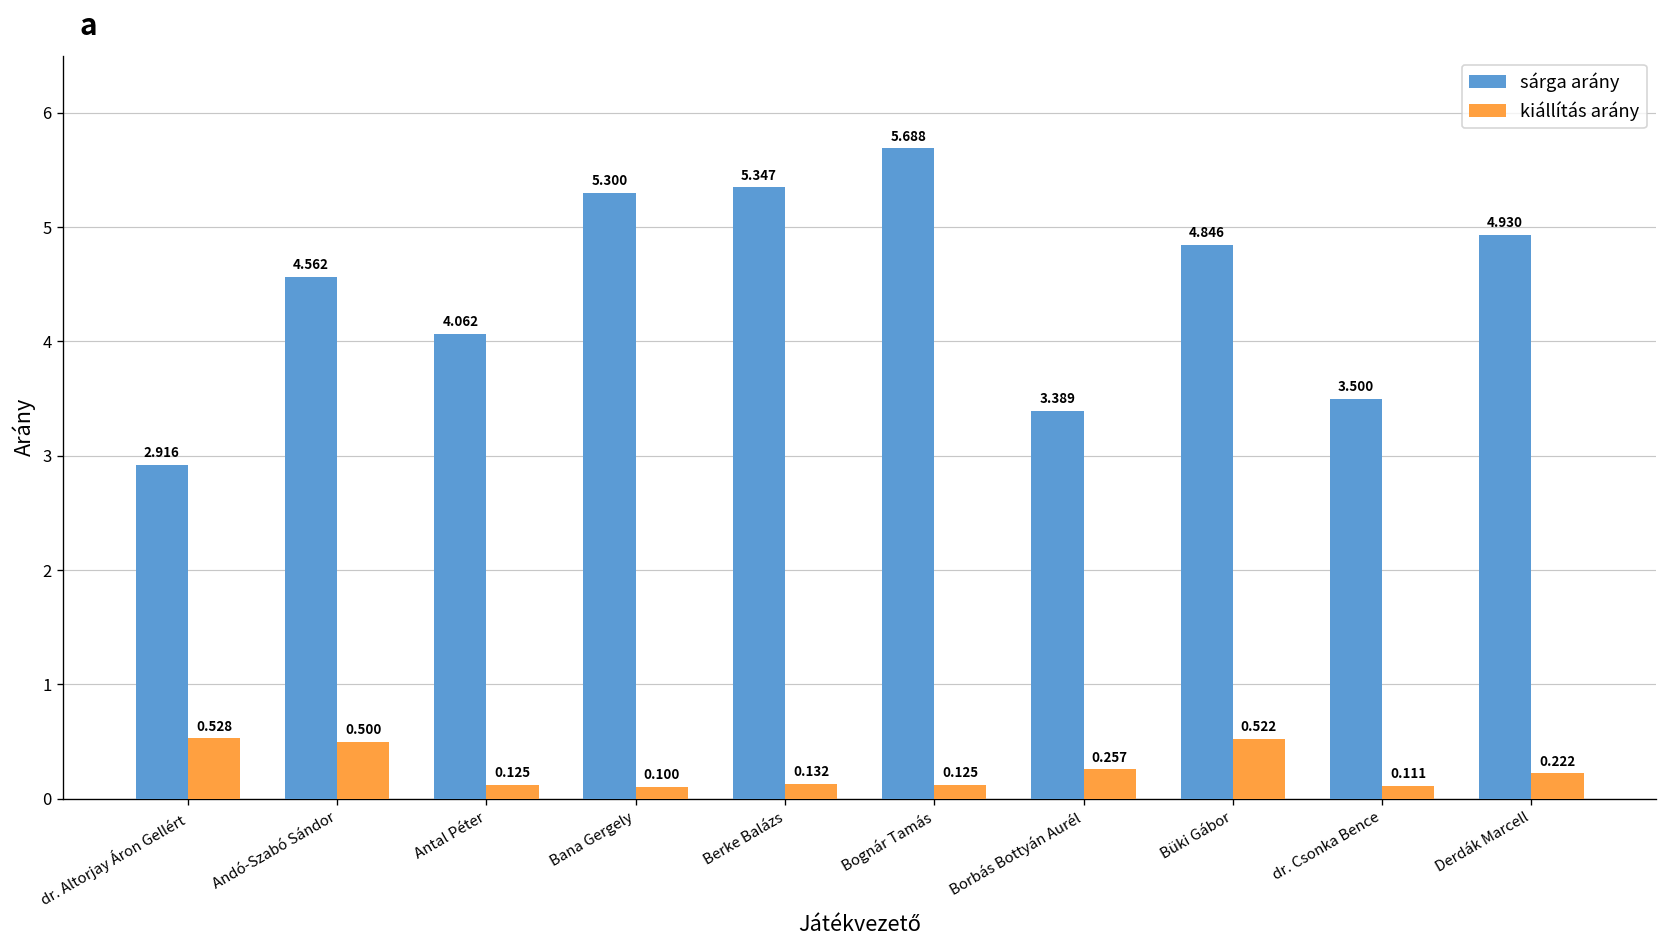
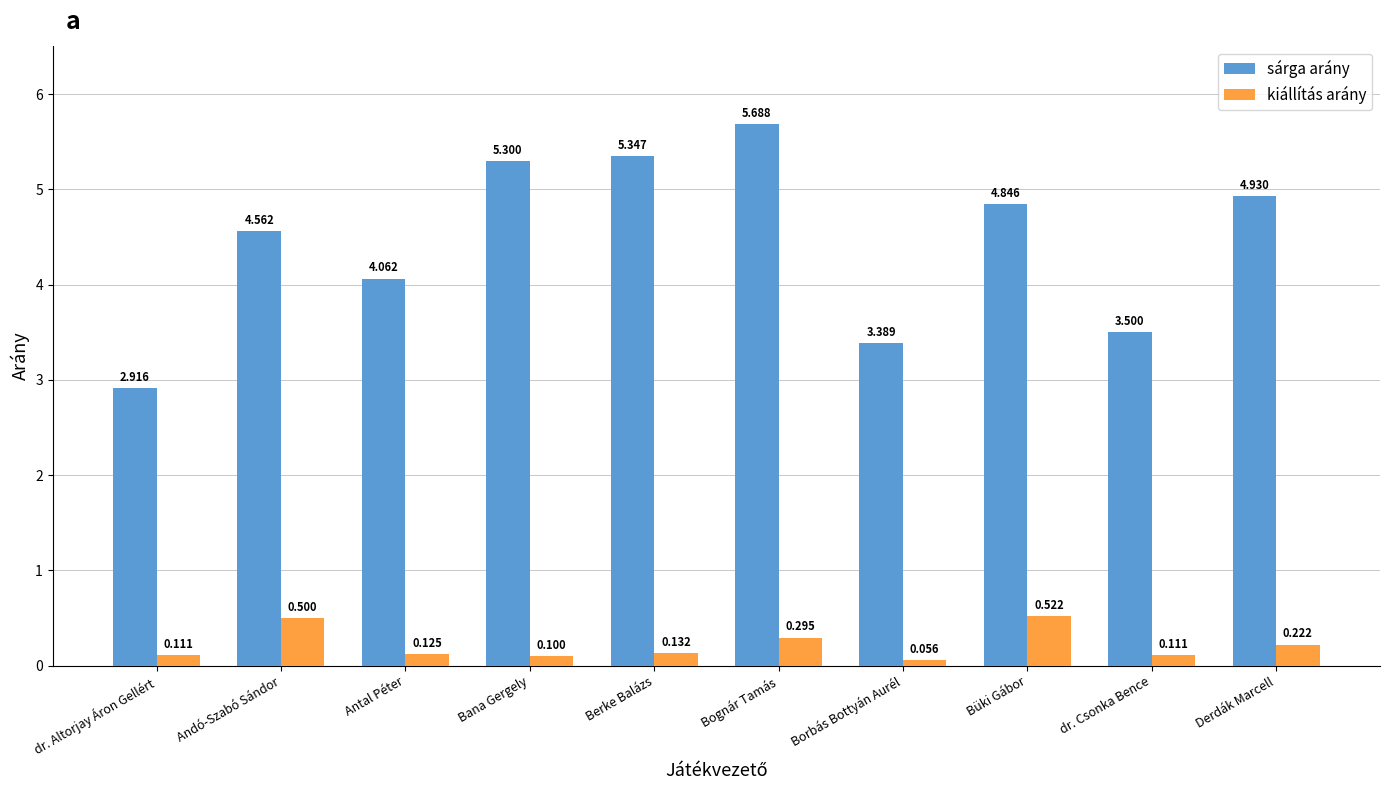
kiállítás arány, dr. Altorjay Áron Gellért: 0.528 -> 0.111
kiállítás arány, Bognár Tamás: 0.125 -> 0.295
kiállítás arány, Borbás Bottyán Aurél: 0.257 -> 0.056
